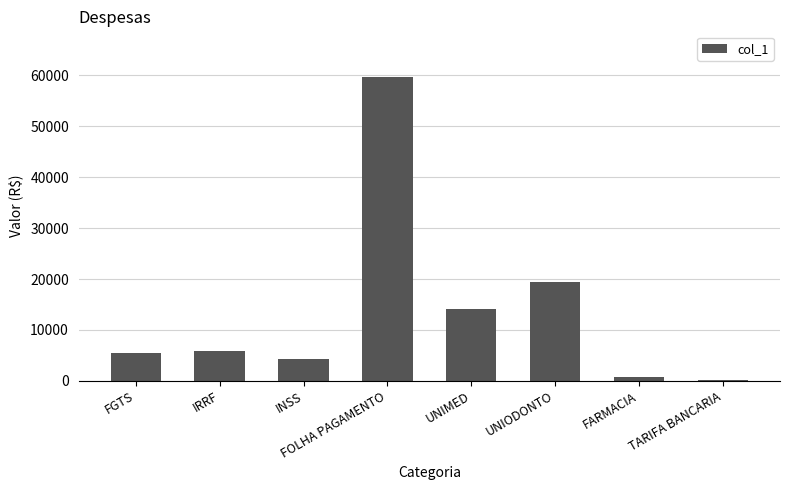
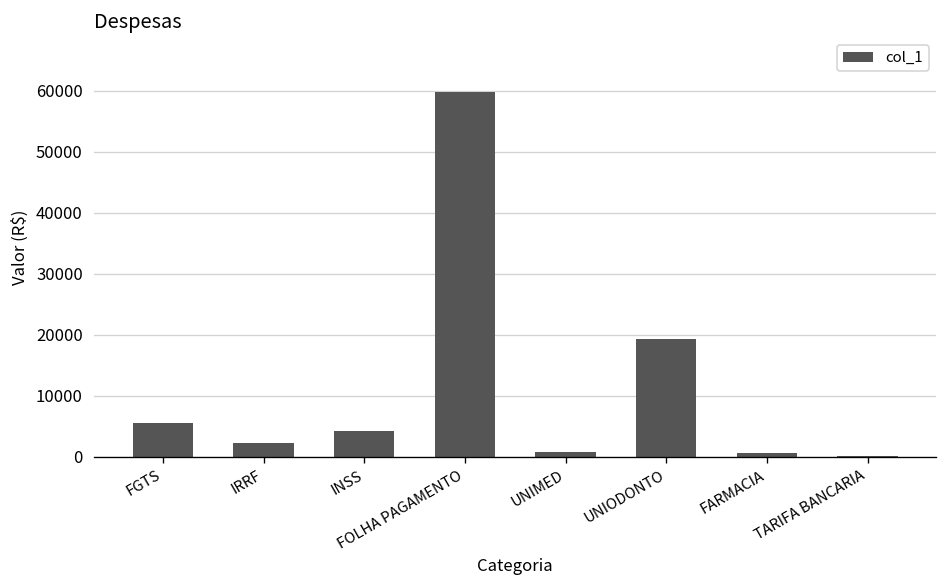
IRRF: 6000 -> 2000
UNIMED: 14000 -> 1000
